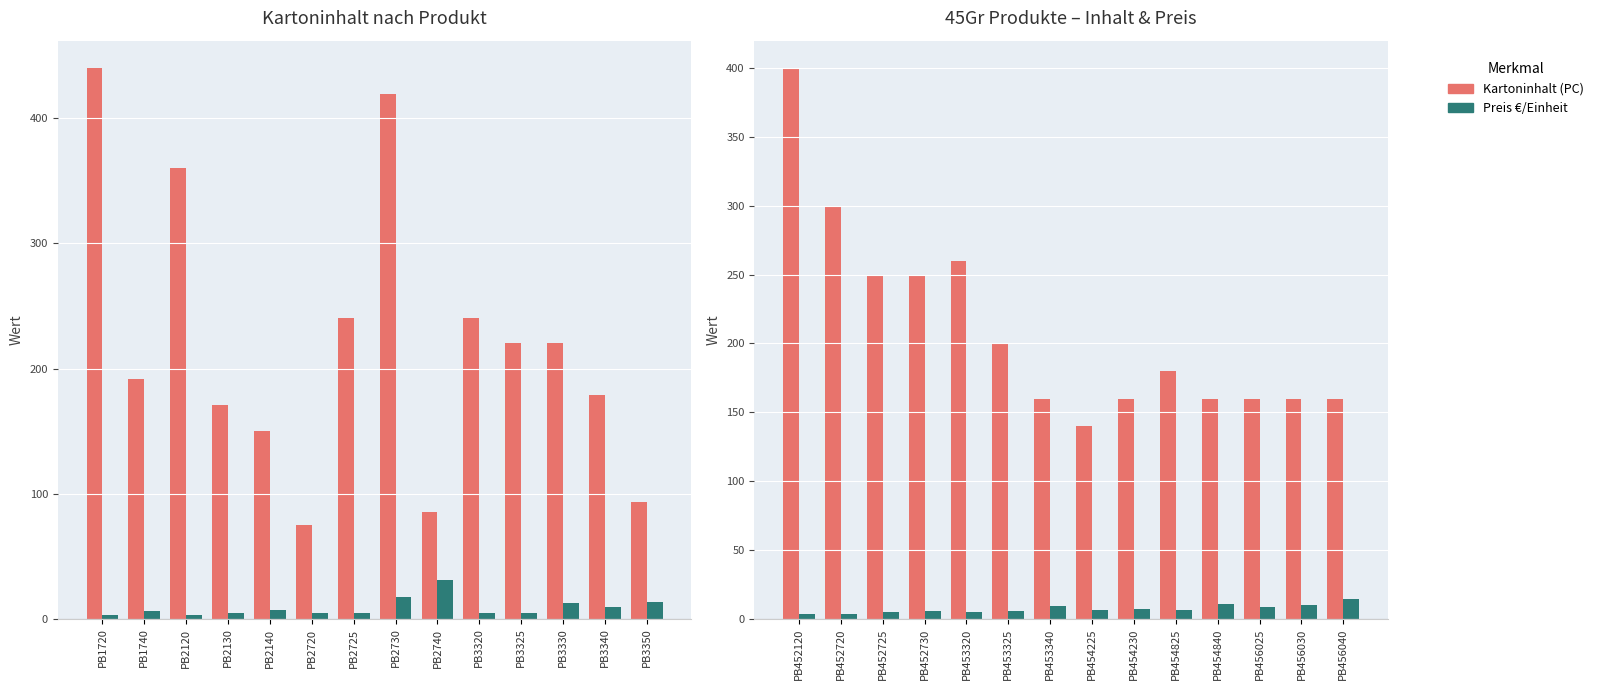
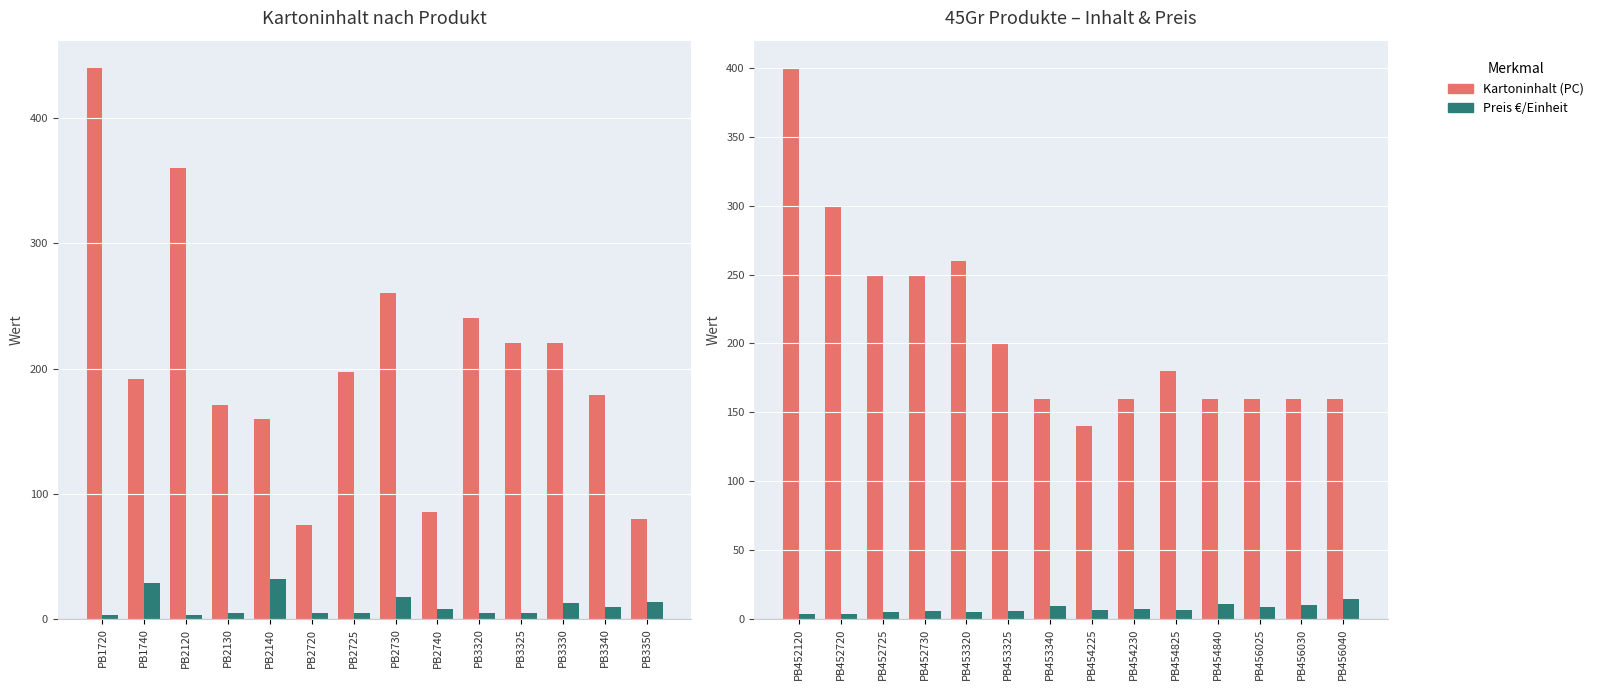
Kartoninhalt nach Produkt, Preis €/Einheit, PB1740: 7 -> 29
Kartoninhalt nach Produkt, Kartoninhalt (PC), PB2140: 150 -> 160
Kartoninhalt nach Produkt, Preis €/Einheit, PB2140: 7 -> 31
Kartoninhalt nach Produkt, Kartoninhalt (PC), PB2725: 240 -> 197
Kartoninhalt nach Produkt, Kartoninhalt (PC), PB2730: 419 -> 260
Kartoninhalt nach Produkt, Preis €/Einheit, PB2740: 31 -> 8
Kartoninhalt nach Produkt, Kartoninhalt (PC), PB3350: 93 -> 80
